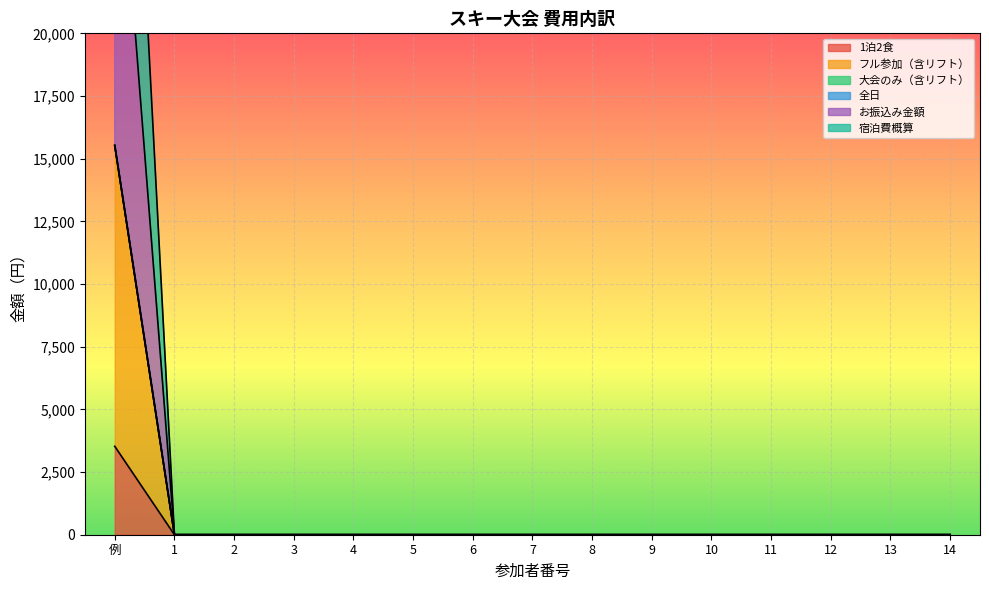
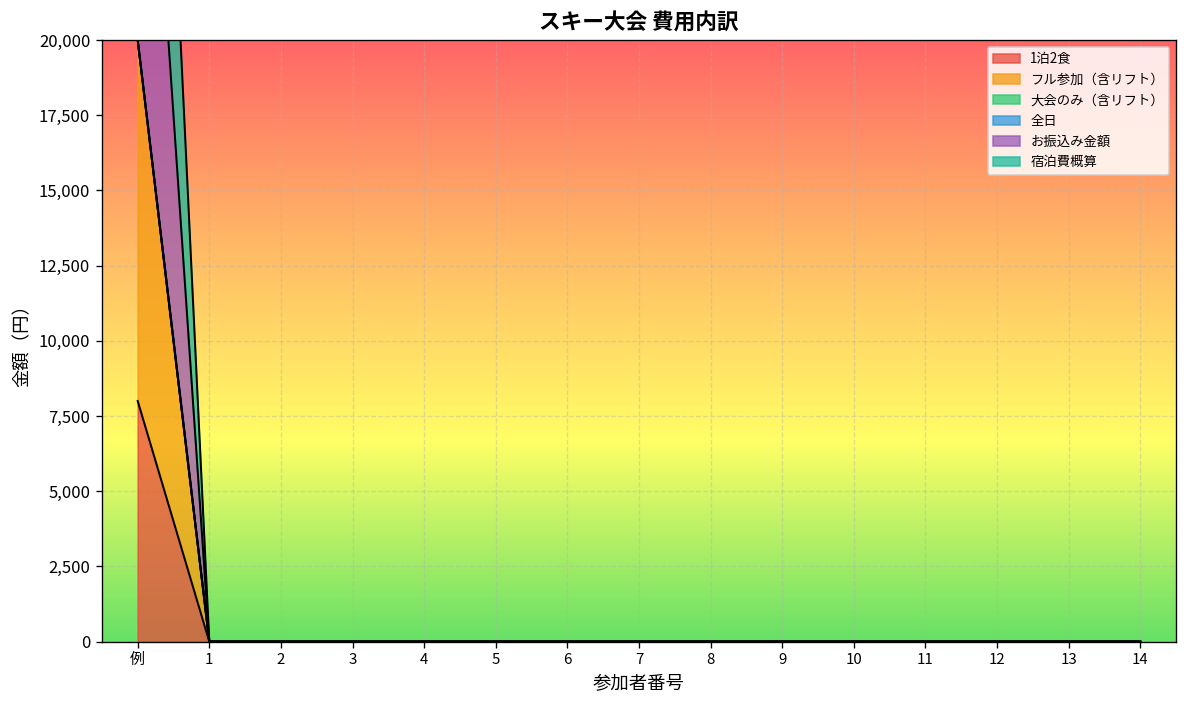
1泊2食, 例: 3,500 -> 8,000
